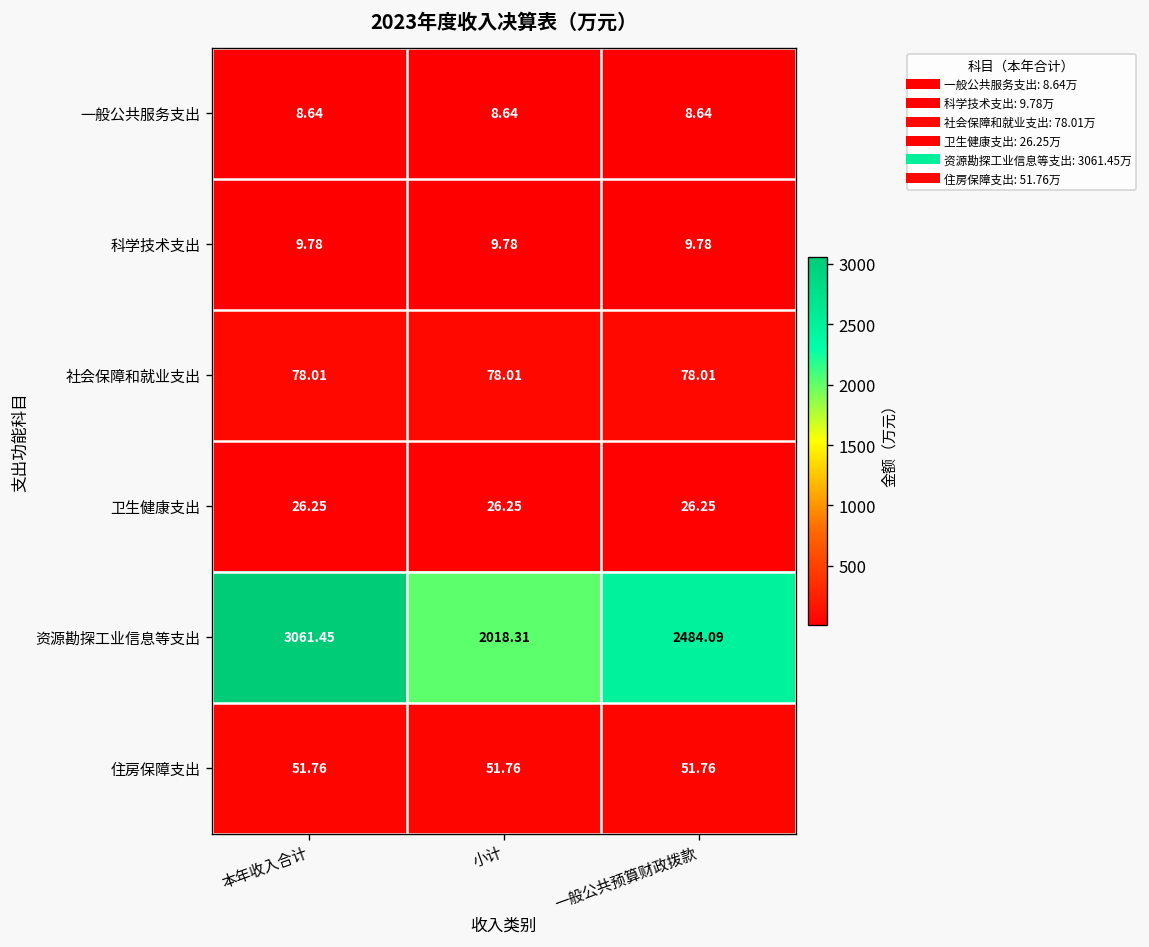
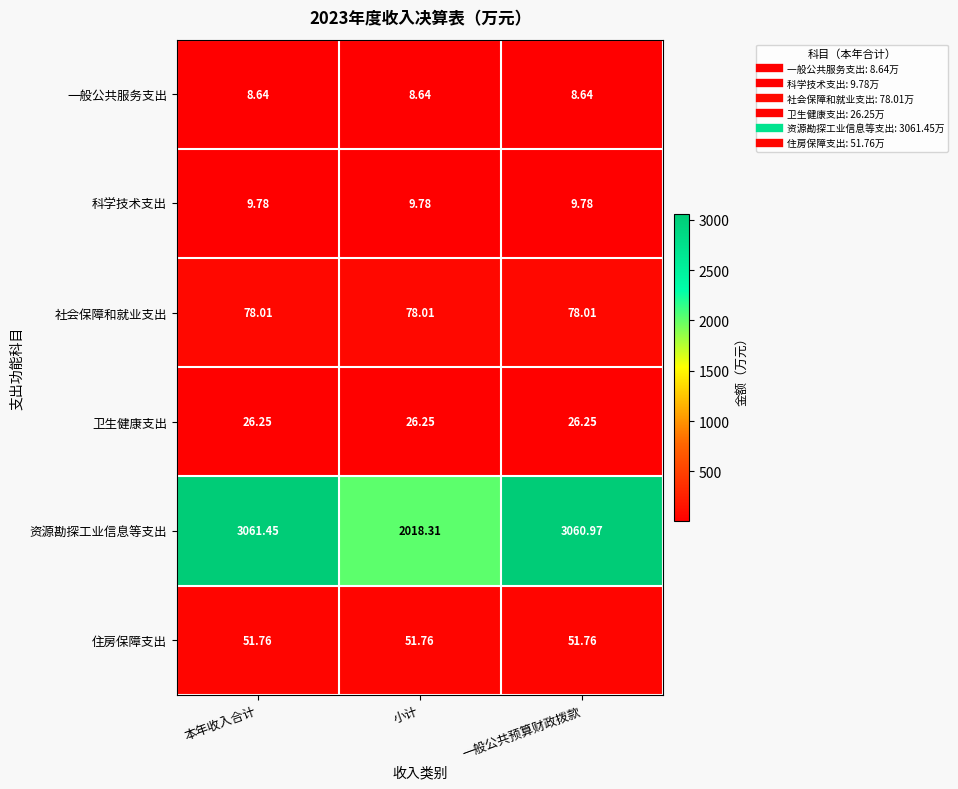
资源勘探工业信息等支出, 一般公共预算财政拨款: 2484.09 -> 3060.97
